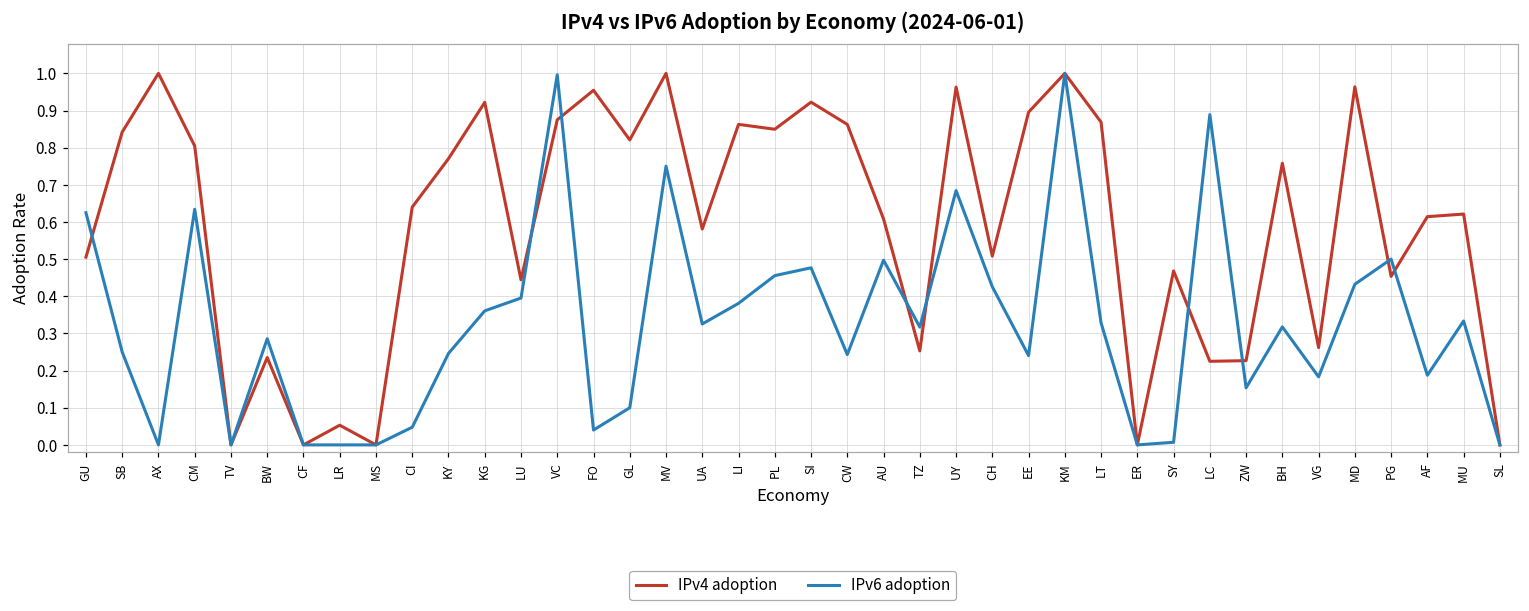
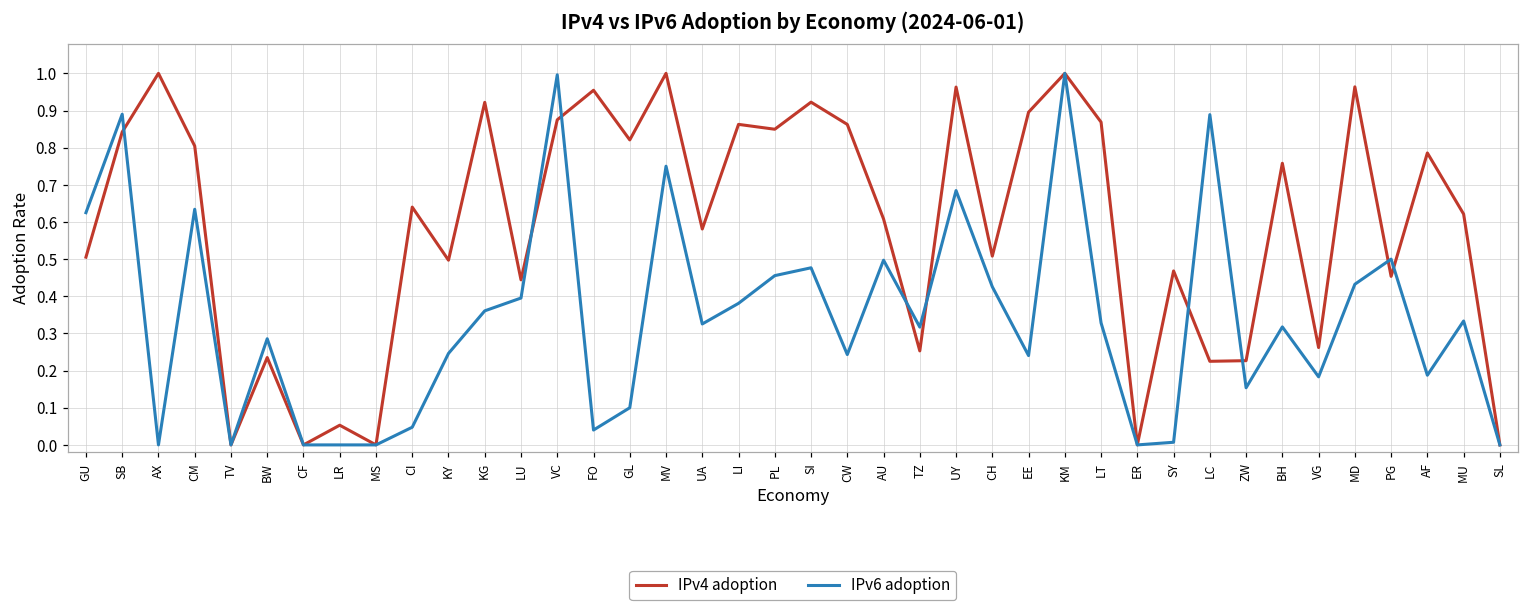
IPv6 adoption, SB: 0.25 -> 0.89
IPv4 adoption, KY: 0.77 -> 0.50
IPv4 adoption, AF: 0.61 -> 0.79
